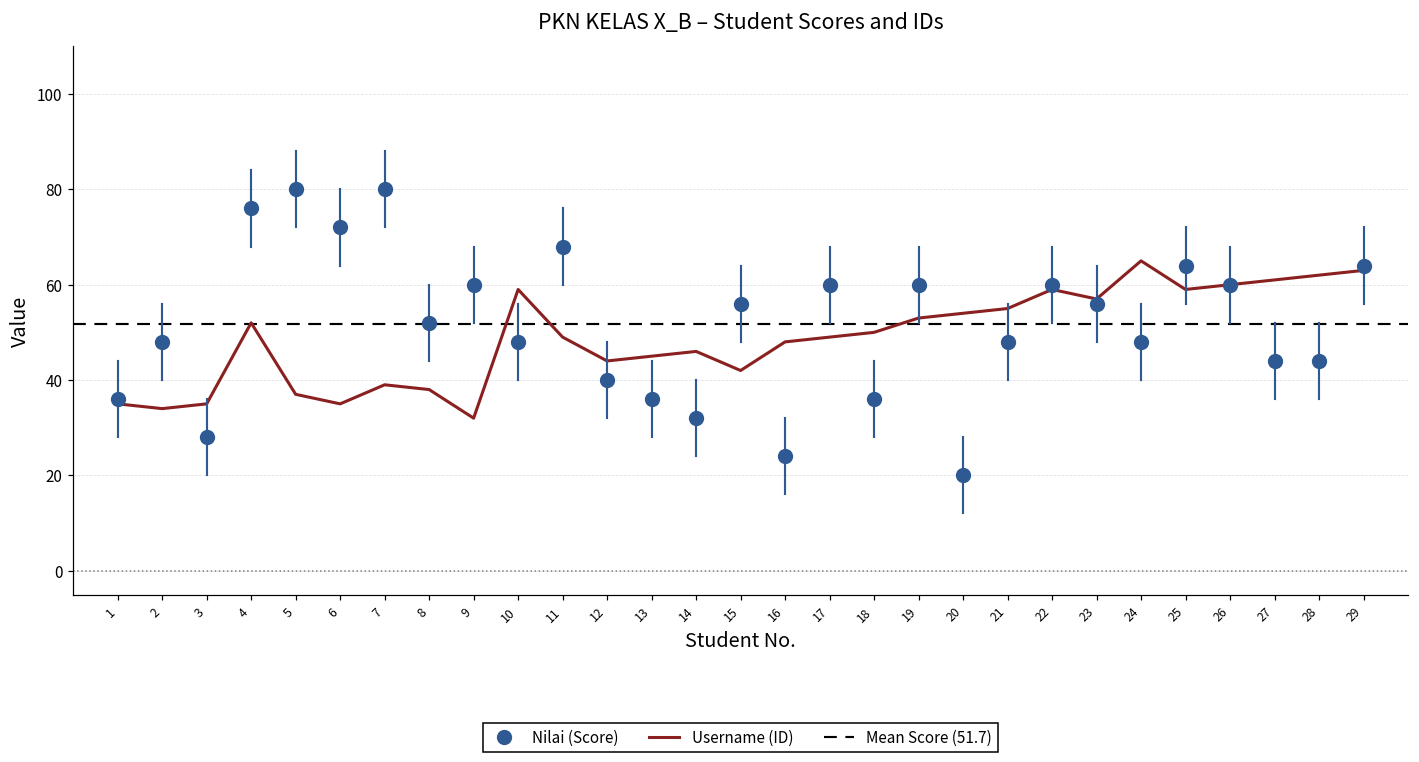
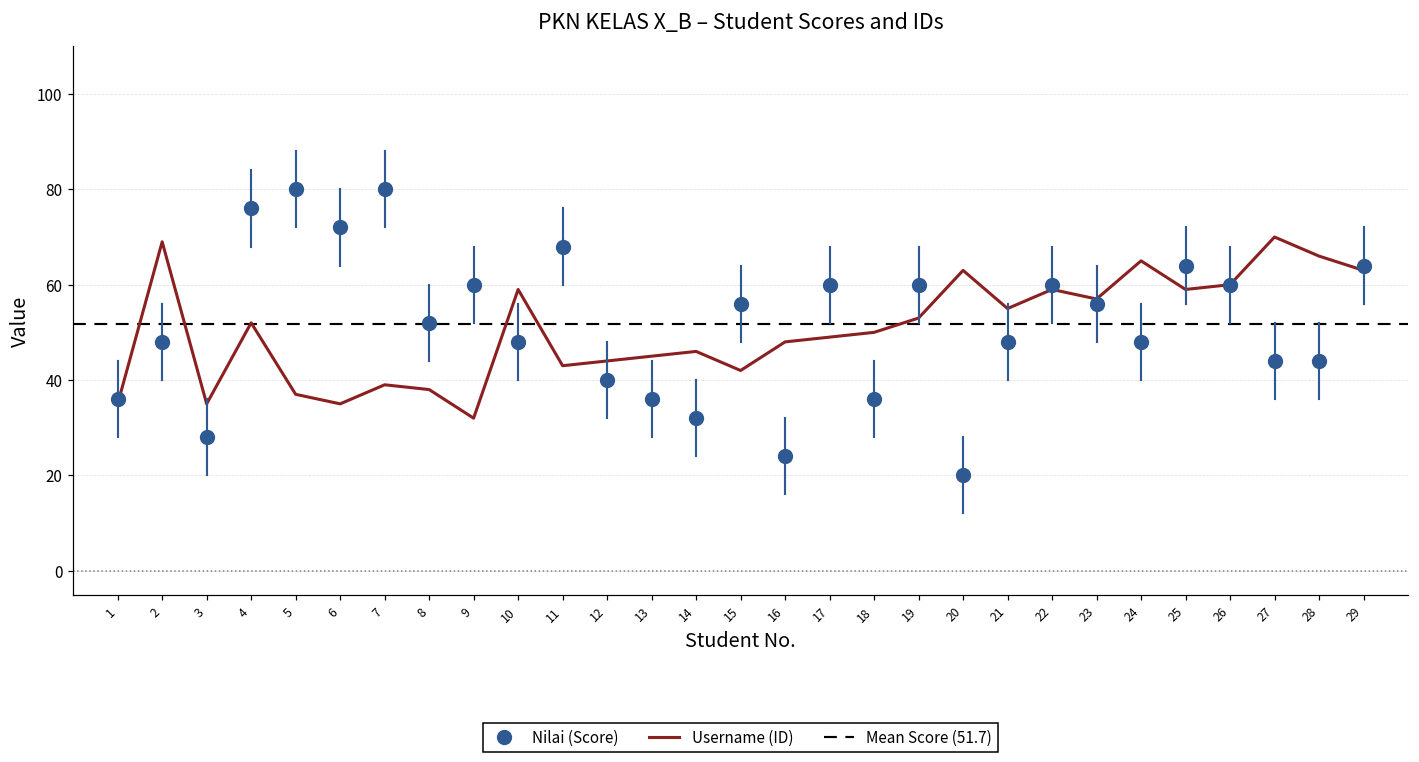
Username (ID), 2: 34 -> 69
Username (ID), 11: 49 -> 43
Username (ID), 20: 54 -> 63
Username (ID), 27: 61 -> 70
Username (ID), 28: 62 -> 66
